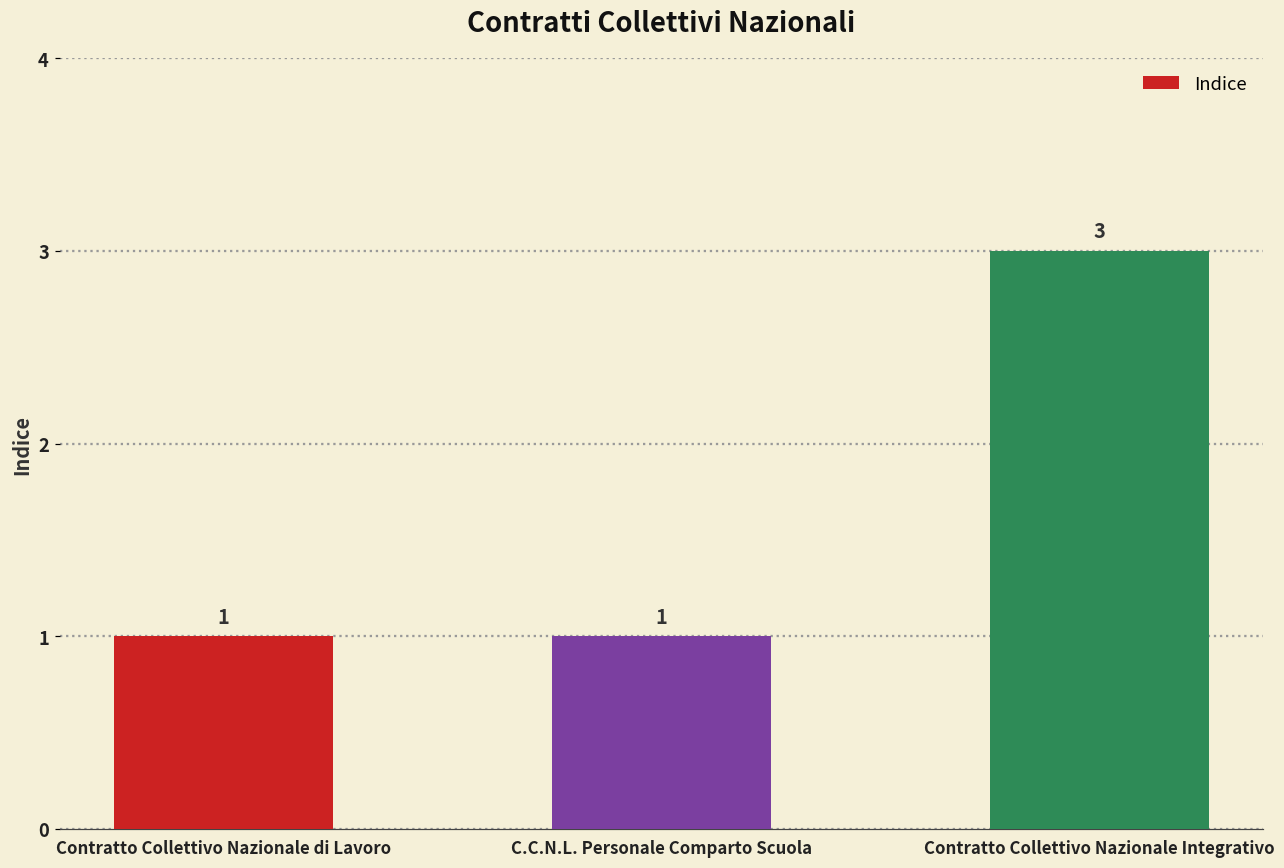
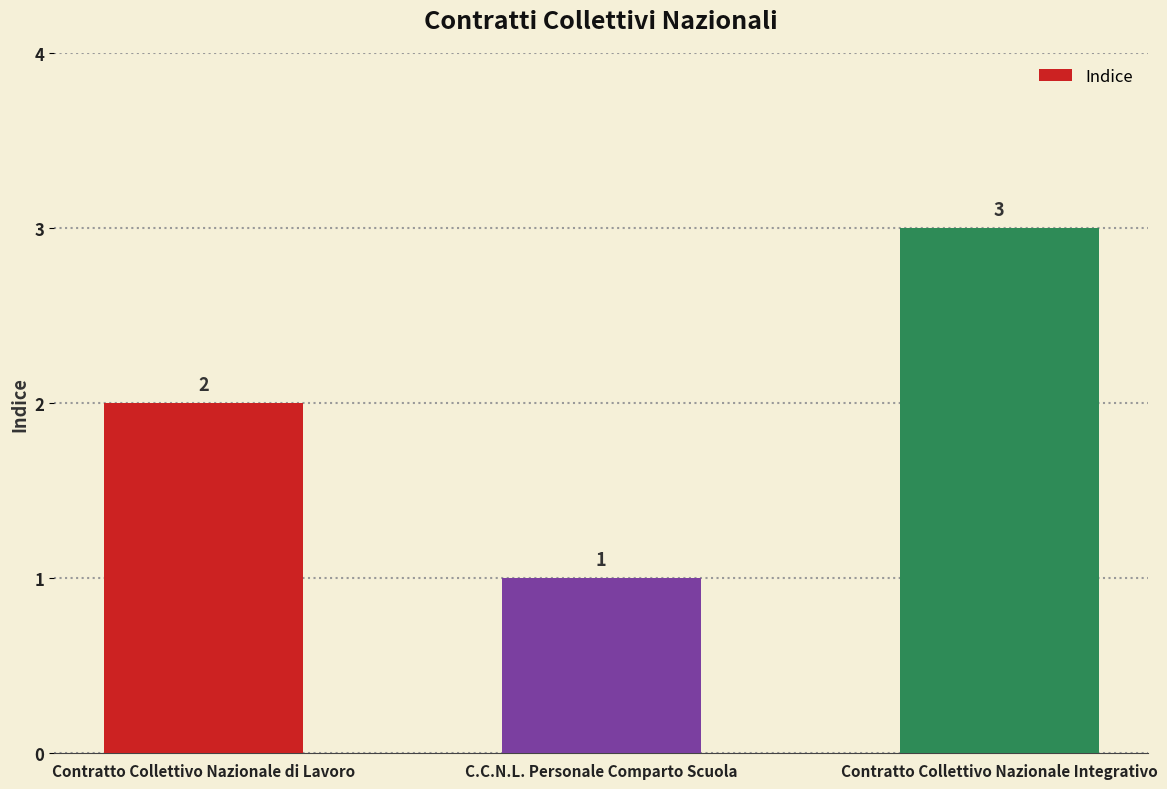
Contratto Collettivo Nazionale di Lavoro: 1 -> 2
